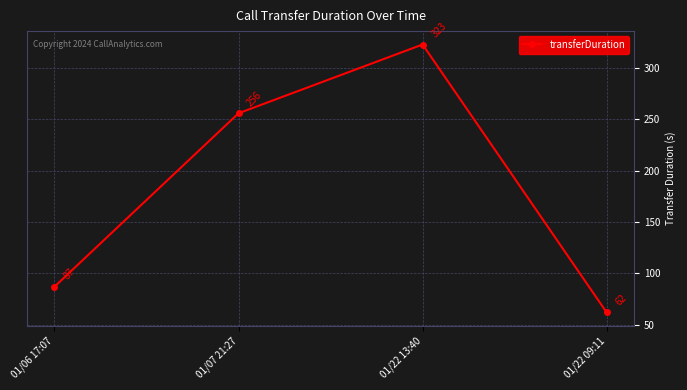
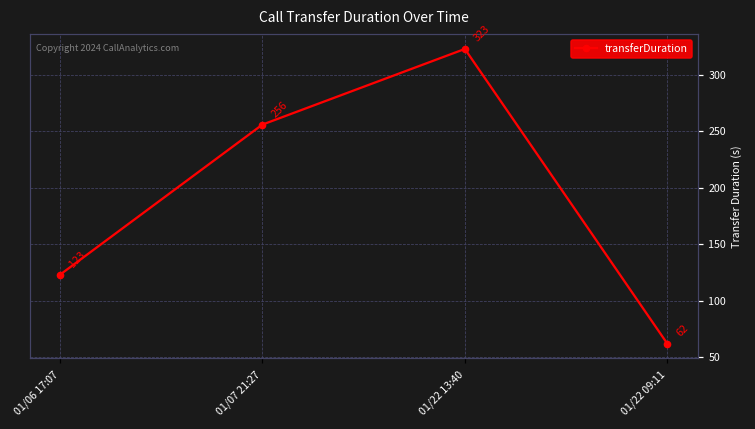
01/06 17:07: 87 -> 123
